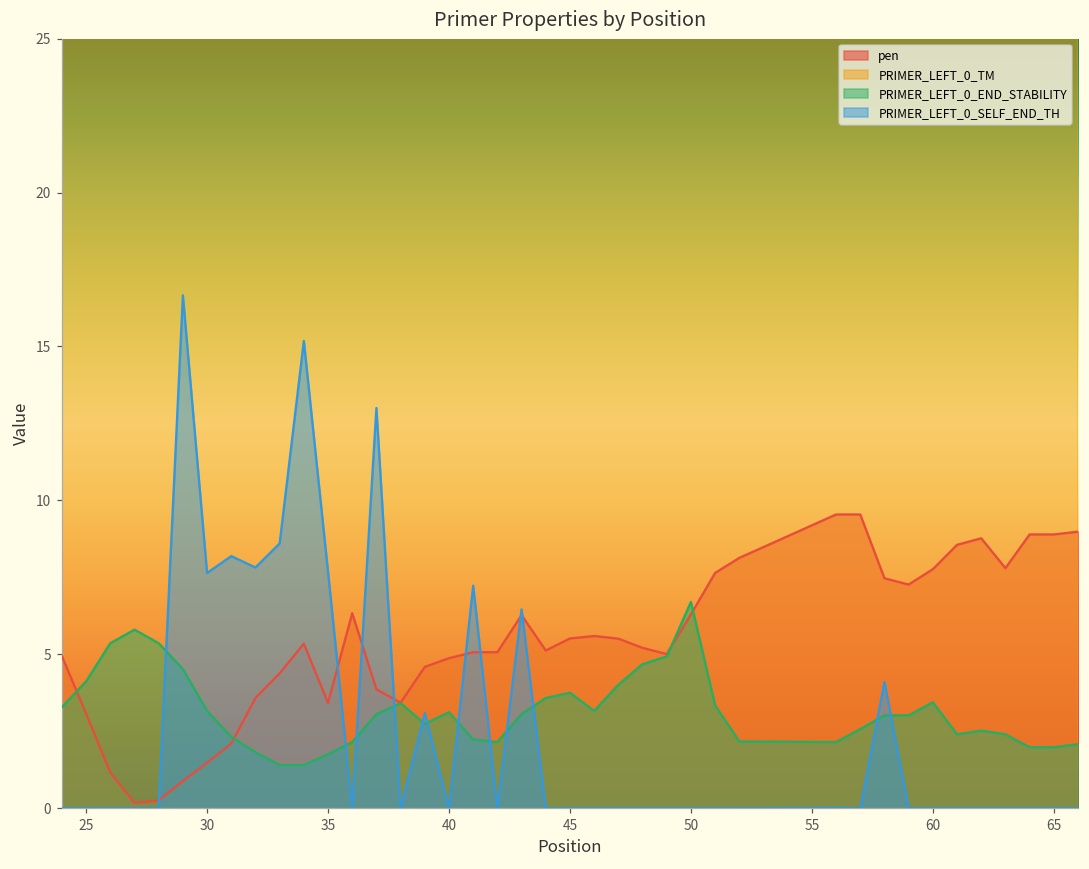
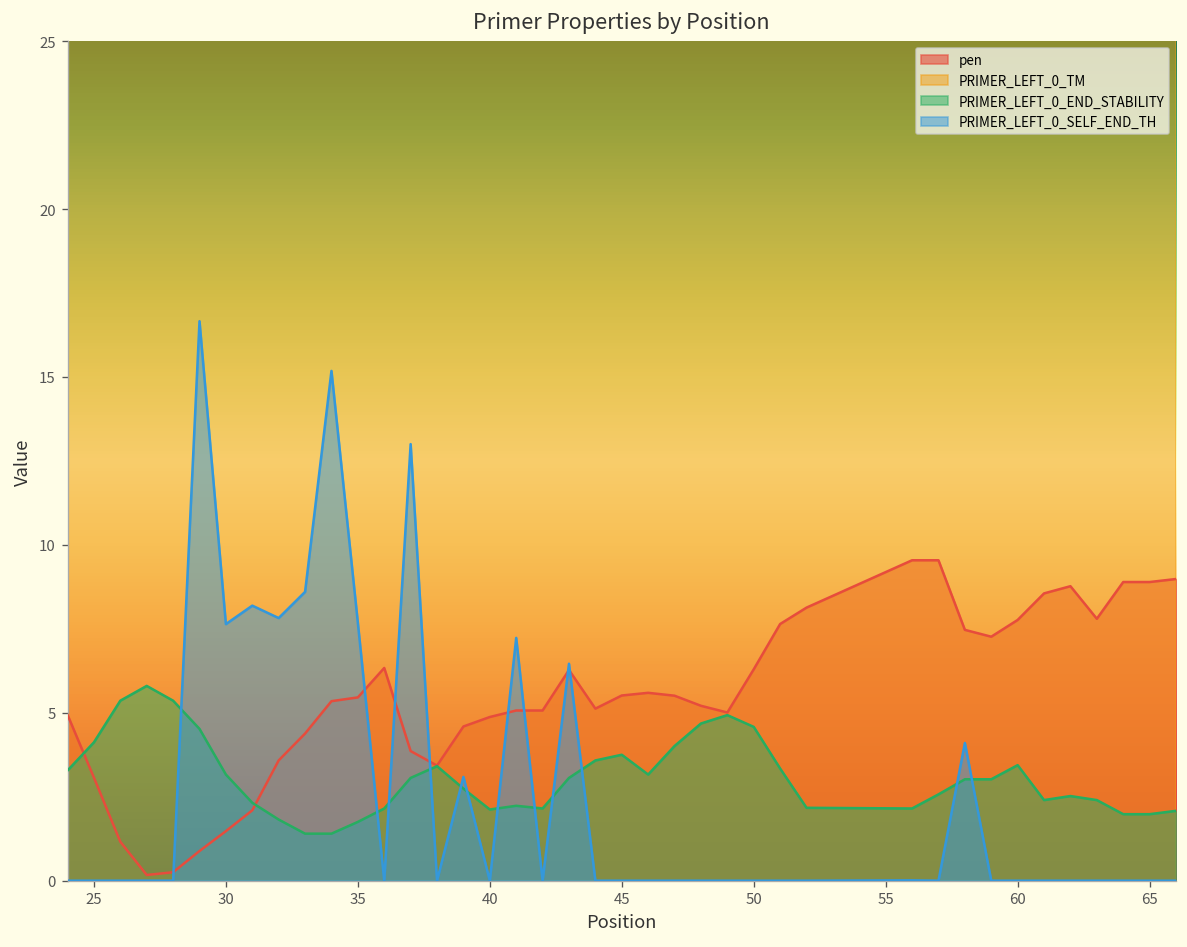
pen, 35: 3.4 -> 5.5
PRIMER_LEFT_0_END_STABILITY, 40: 3.1 -> 2.1
PRIMER_LEFT_0_END_STABILITY, 50: 6.7 -> 4.6
